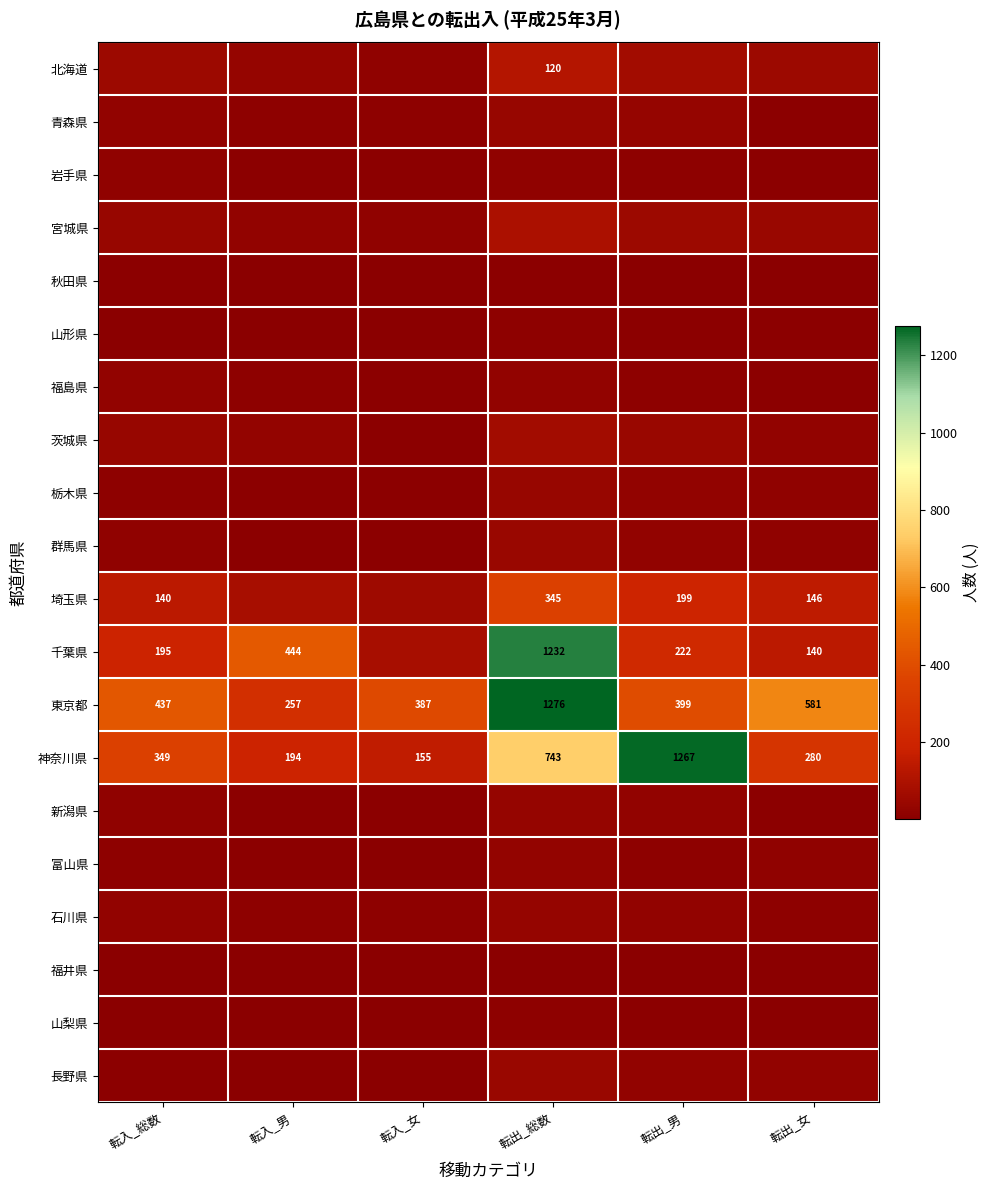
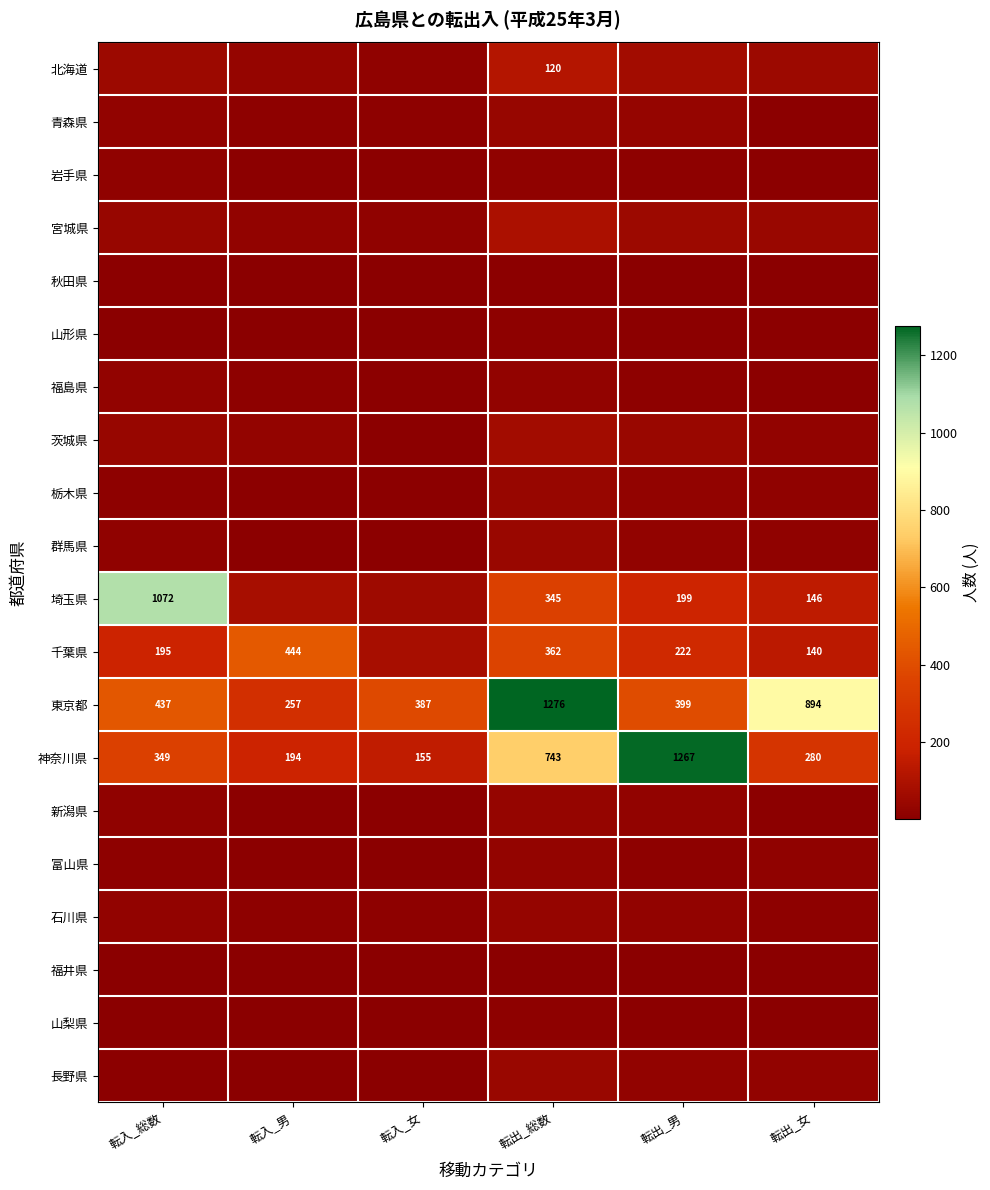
埼玉県, 転入_総数: 140 -> 1072
千葉県, 転出_総数: 1232 -> 362
東京都, 転出_女: 581 -> 894
